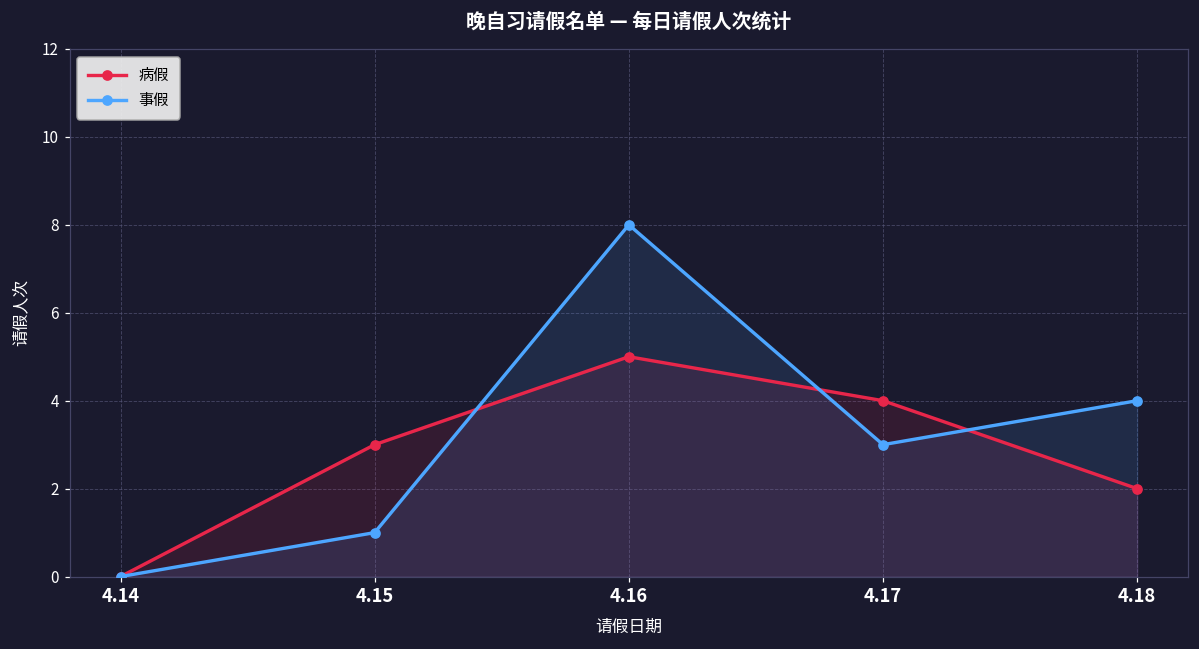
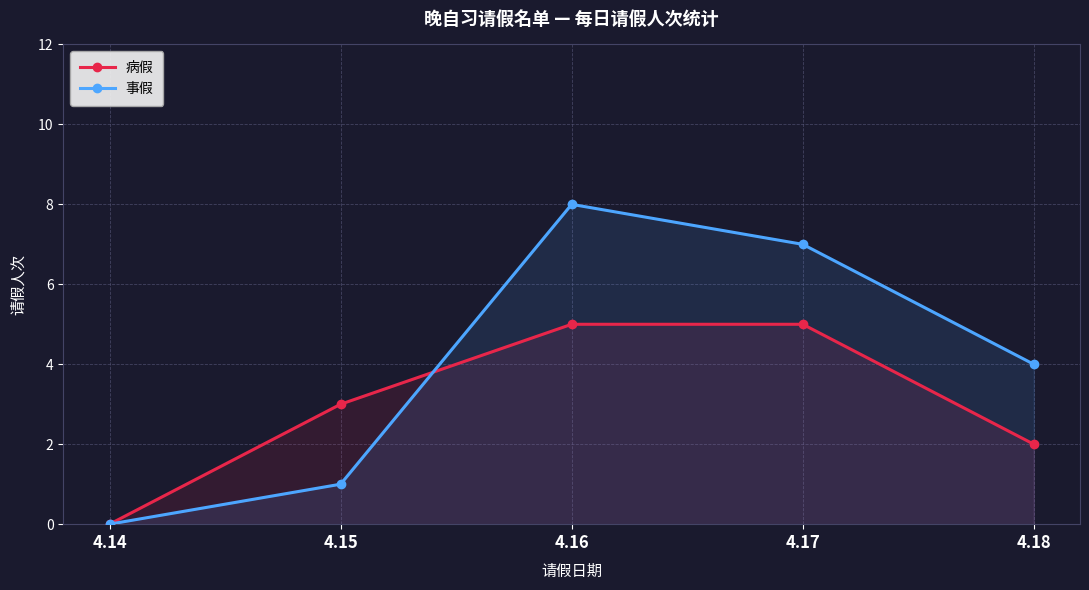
病假, 4.17: 4 -> 5
事假, 4.17: 3 -> 7
